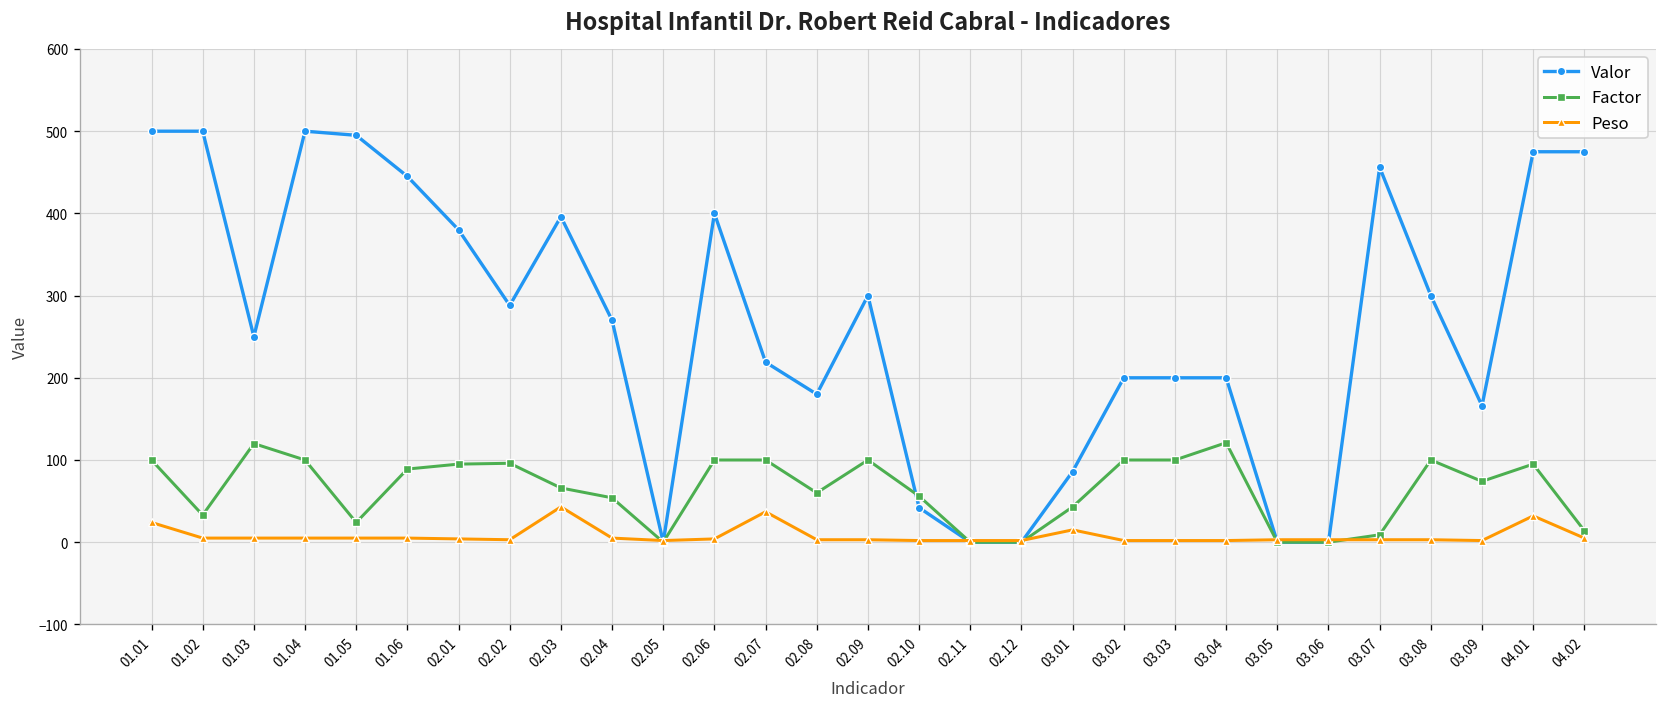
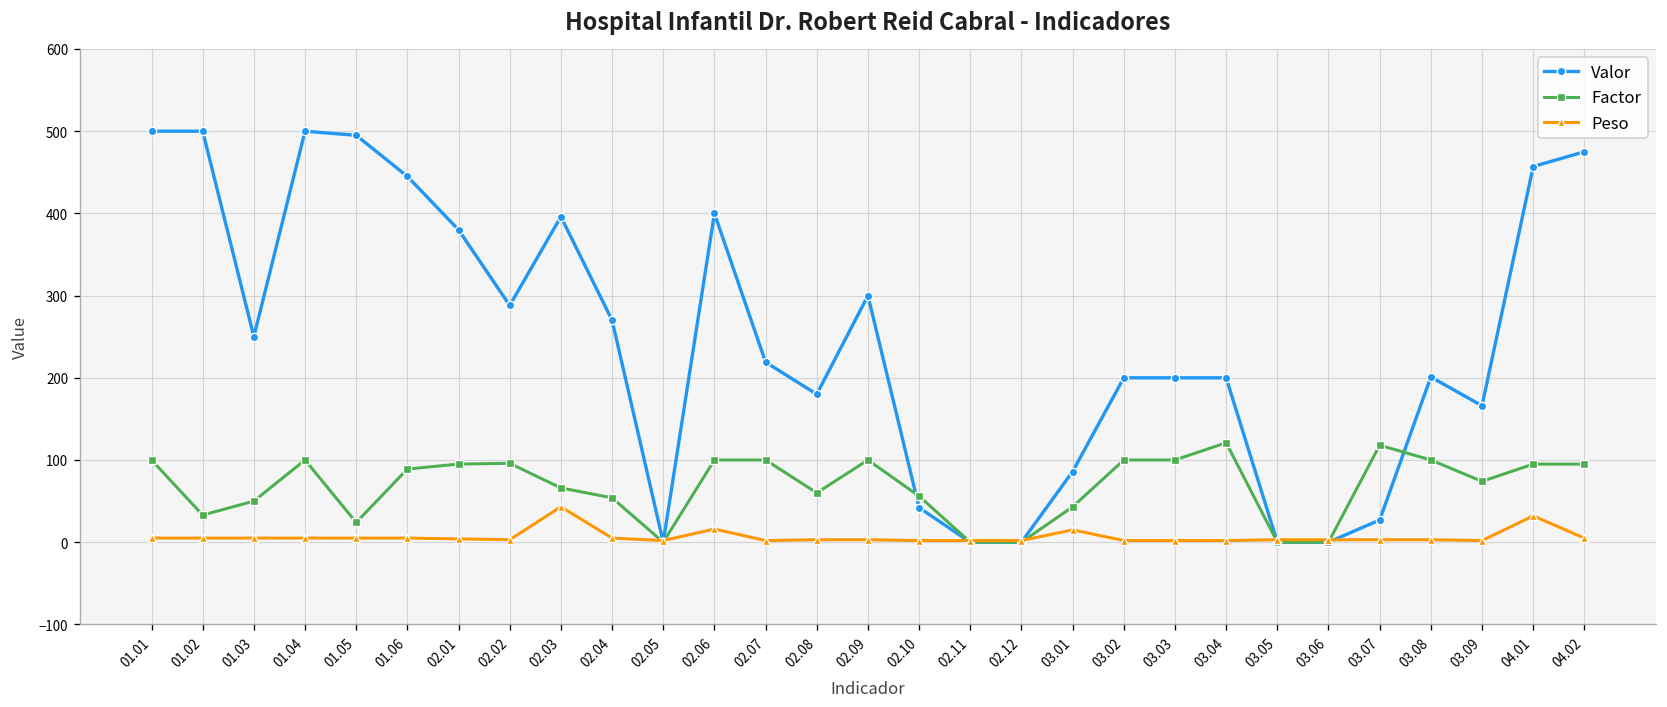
Peso, 01.01: 20 -> 10
Factor, 01.03: 120 -> 50
Peso, 02.06: 0 -> 20
Peso, 02.07: 40 -> 0
Valor, 03.07: 460 -> 30
Factor, 03.07: 10 -> 120
Valor, 03.08: 300 -> 200
Valor, 04.01: 480 -> 460
Factor, 04.02: 10 -> 100
